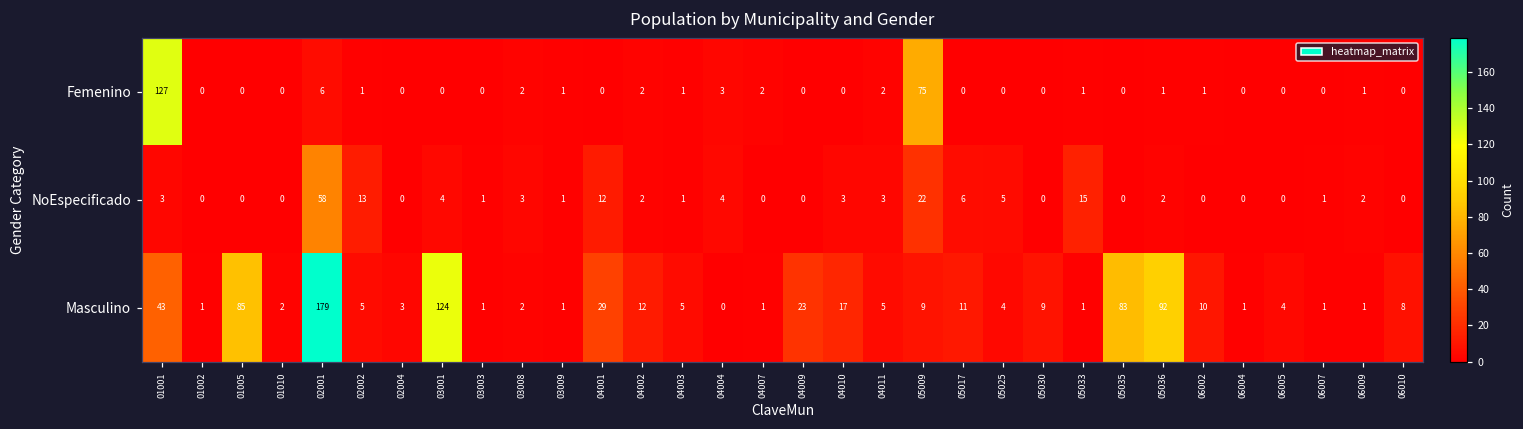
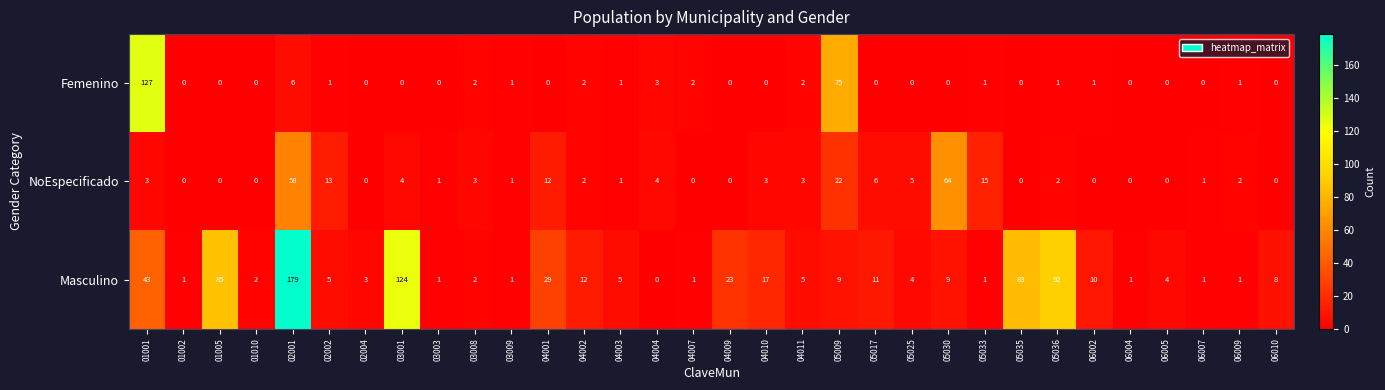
NoEspecificado, 05030: 0 -> 64
